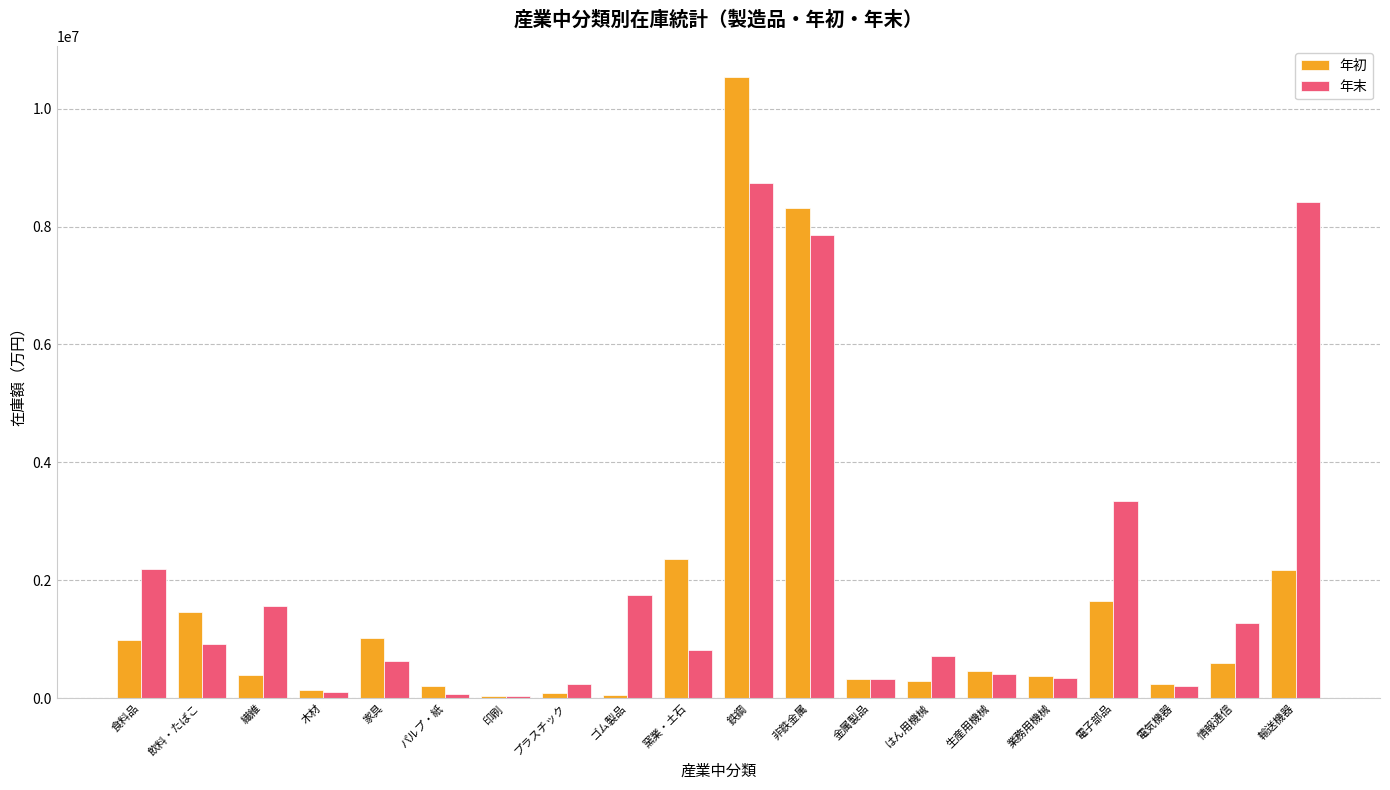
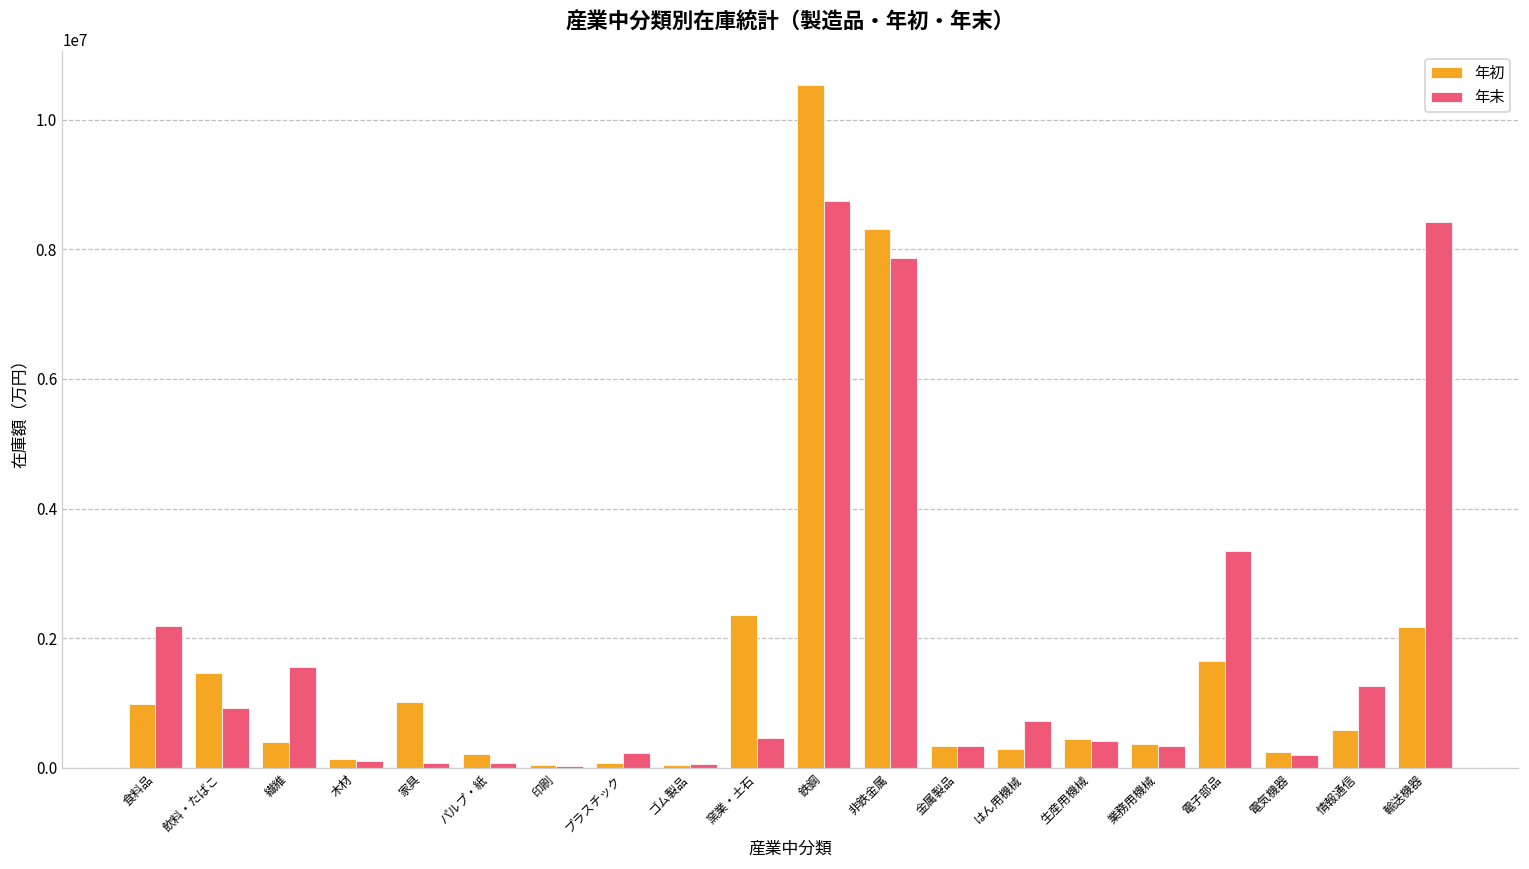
年末, 家具: 600000 -> 100000
年末, ゴム製品: 1700000 -> 100000
年末, 窯業・土石: 800000 -> 500000
